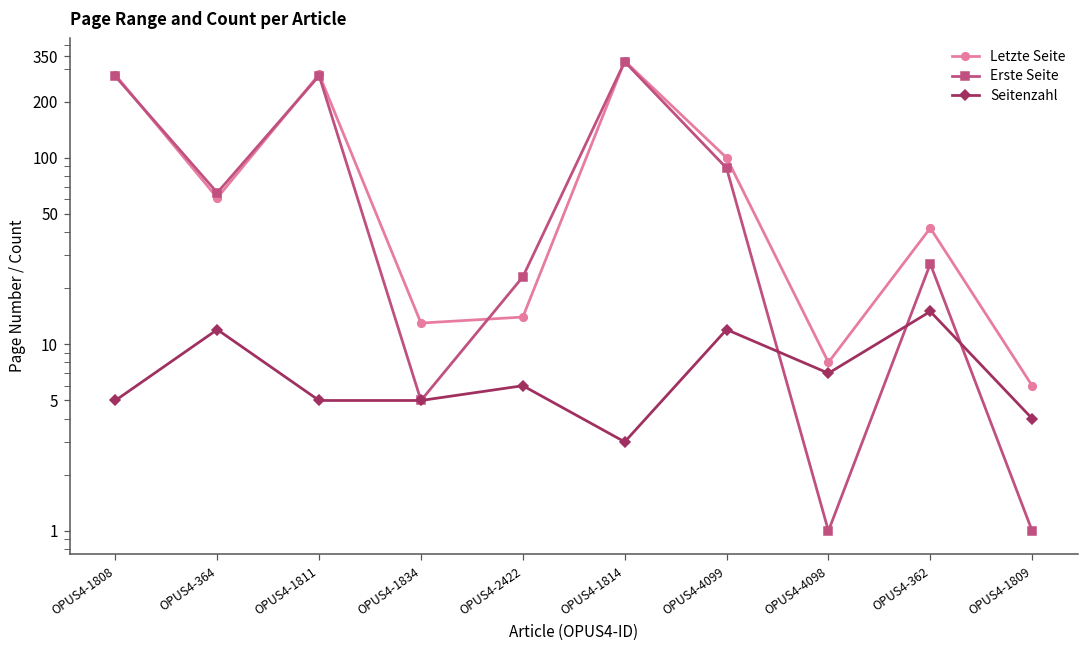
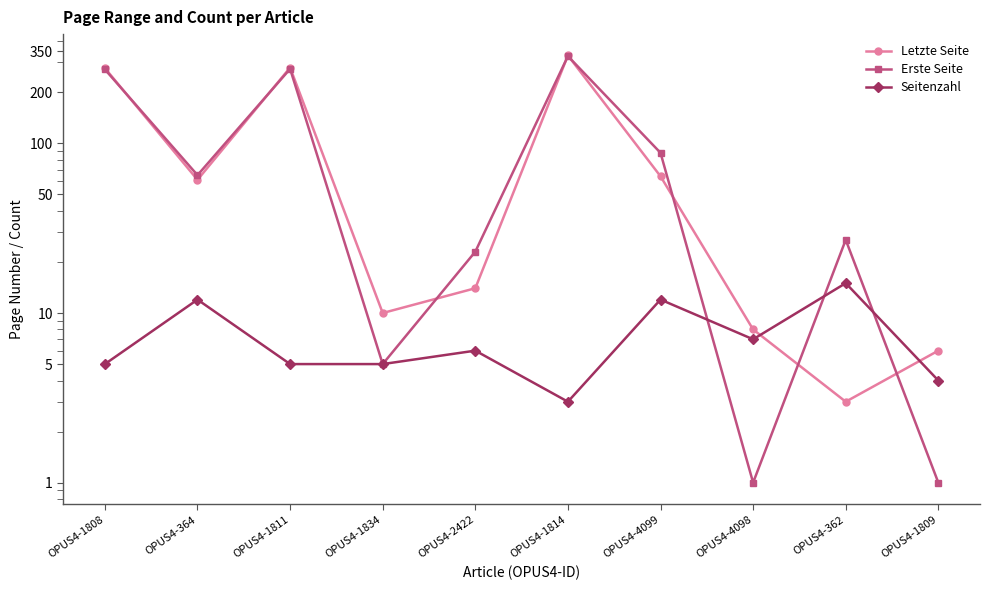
Letzte Seite, OPUS4-1834: 13 -> 10
Letzte Seite, OPUS4-4099: 100 -> 64
Letzte Seite, OPUS4-362: 42 -> 3
